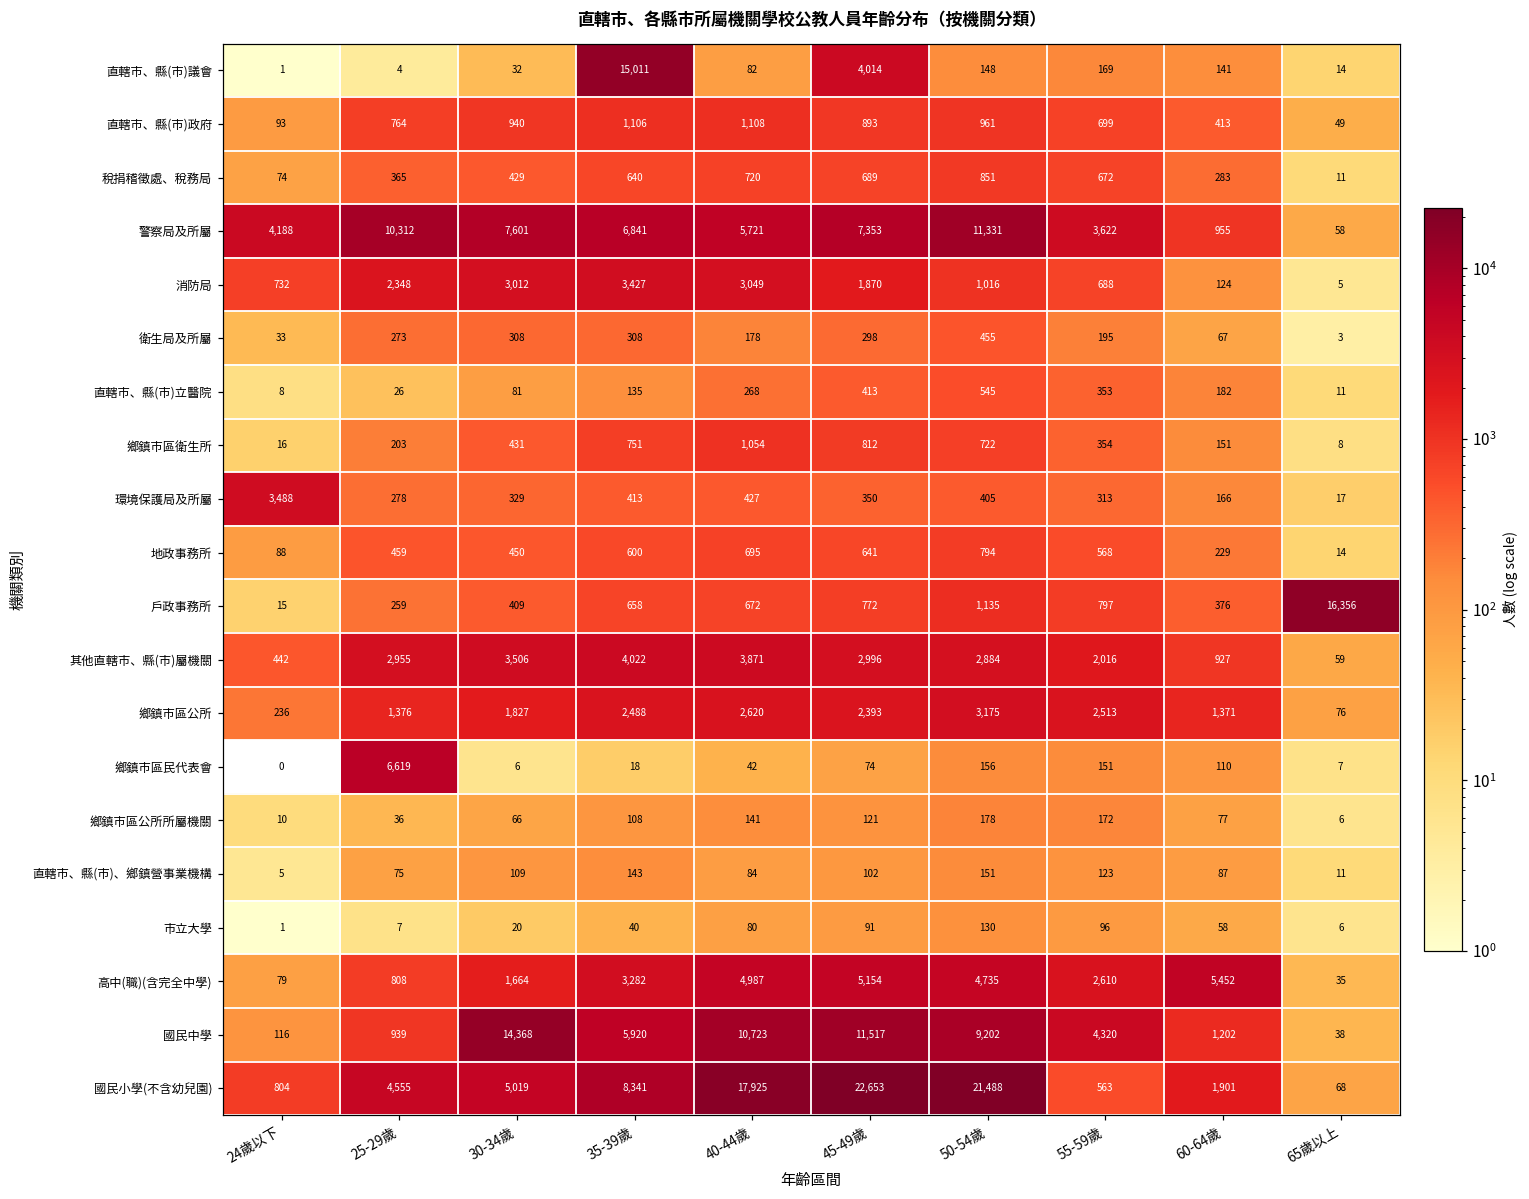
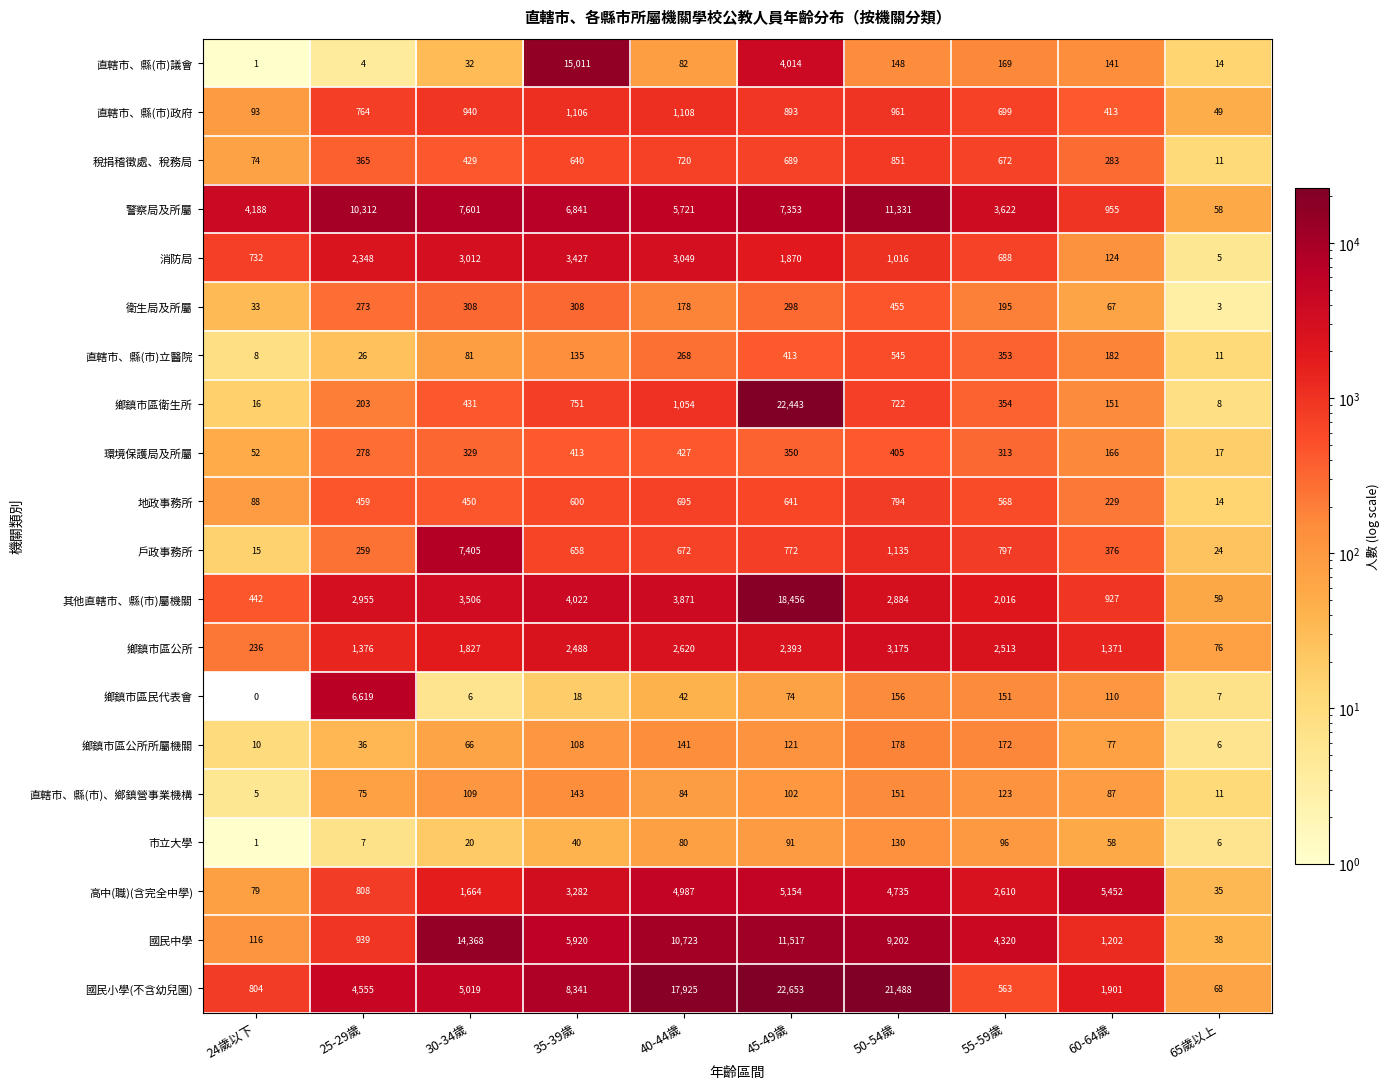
鄉鎮市區衛生所, 45-49歲: 812 -> 22,443
環境保護局及所屬, 24歲以下: 3,488 -> 52
戶政事務所, 30-34歲: 409 -> 7,405
戶政事務所, 65歲以上: 16,356 -> 24
其他直轄市、縣(市)屬機關, 45-49歲: 2,996 -> 18,456
